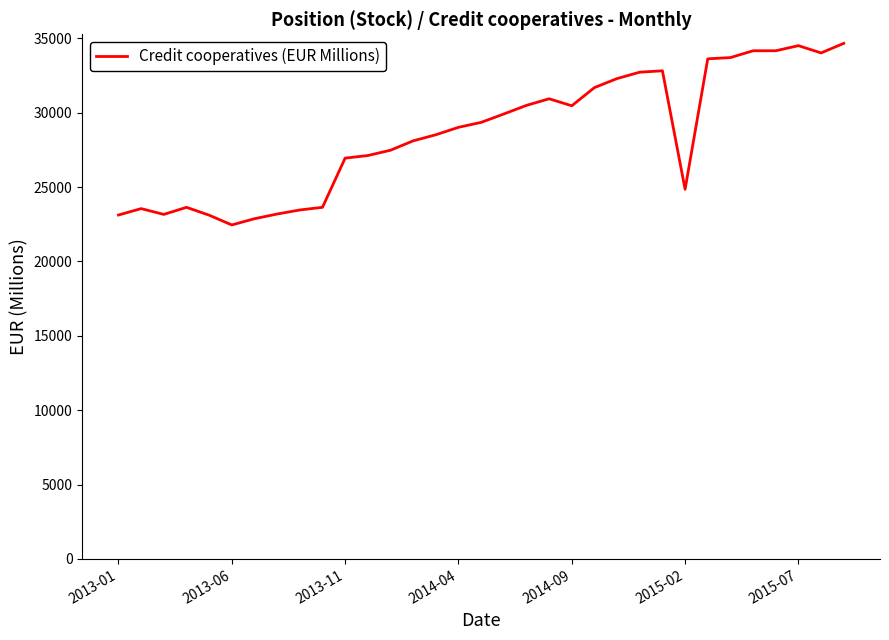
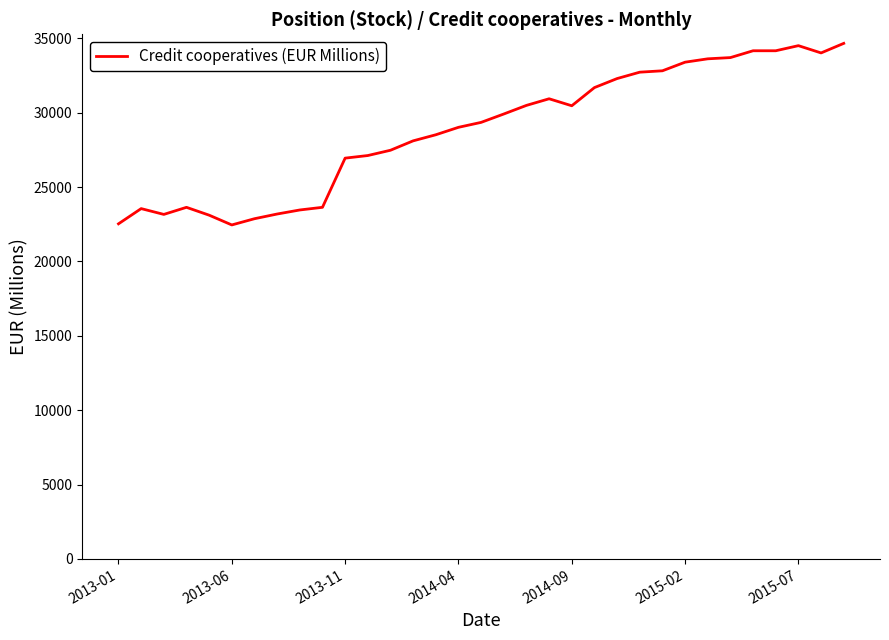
2013-01: 23100 -> 22500
2015-02: 24900 -> 33400
